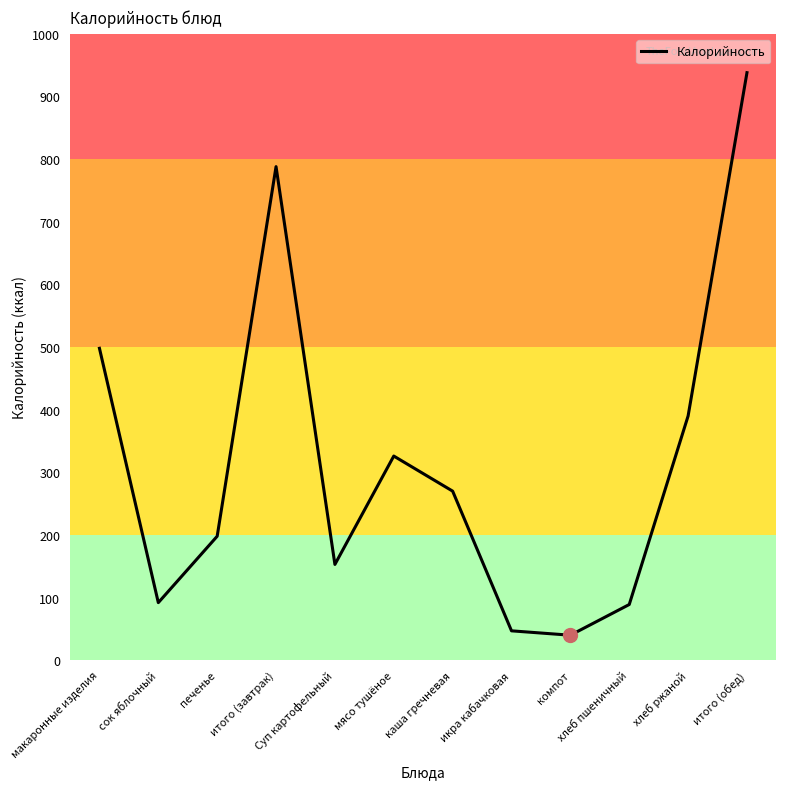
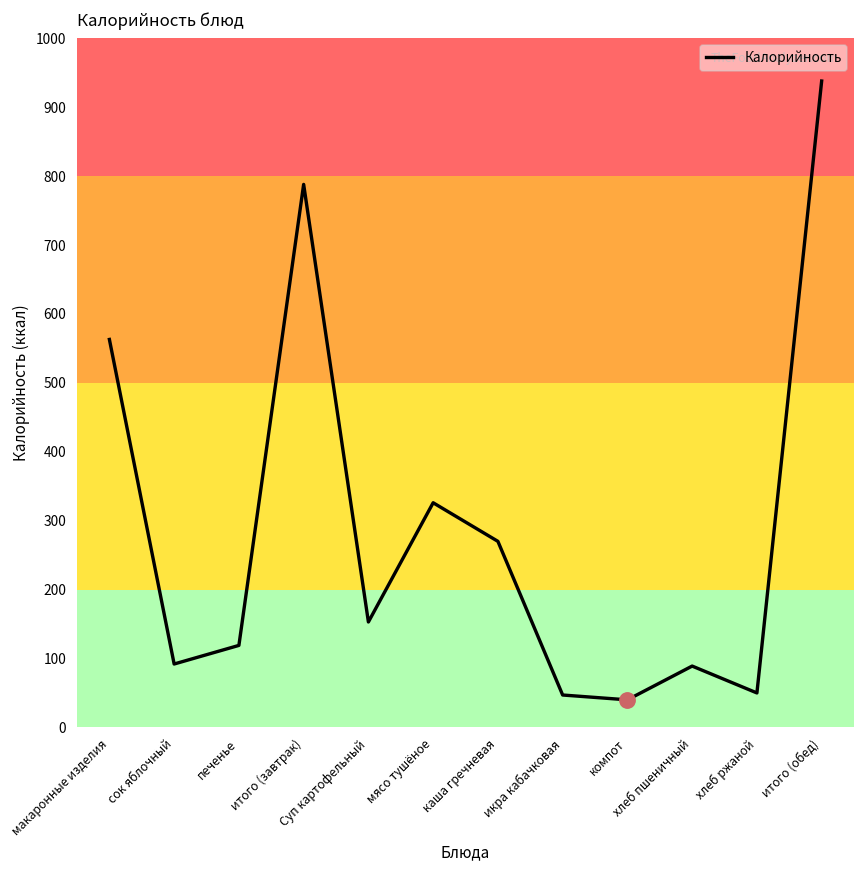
Калорийность, макаронные изделия: 500 -> 560
Калорийность, печенье: 200 -> 120
Калорийность, хлеб ржаной: 390 -> 50
